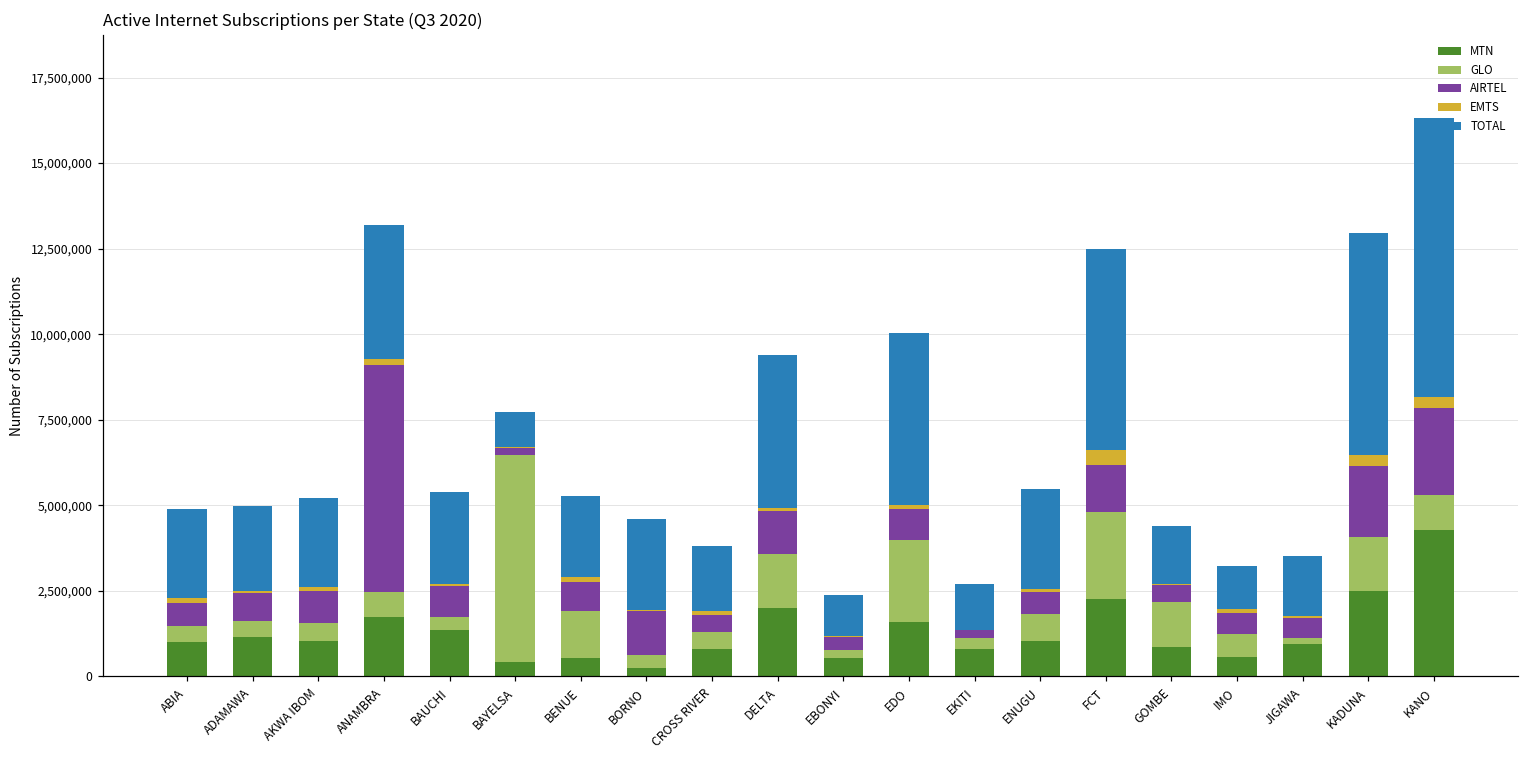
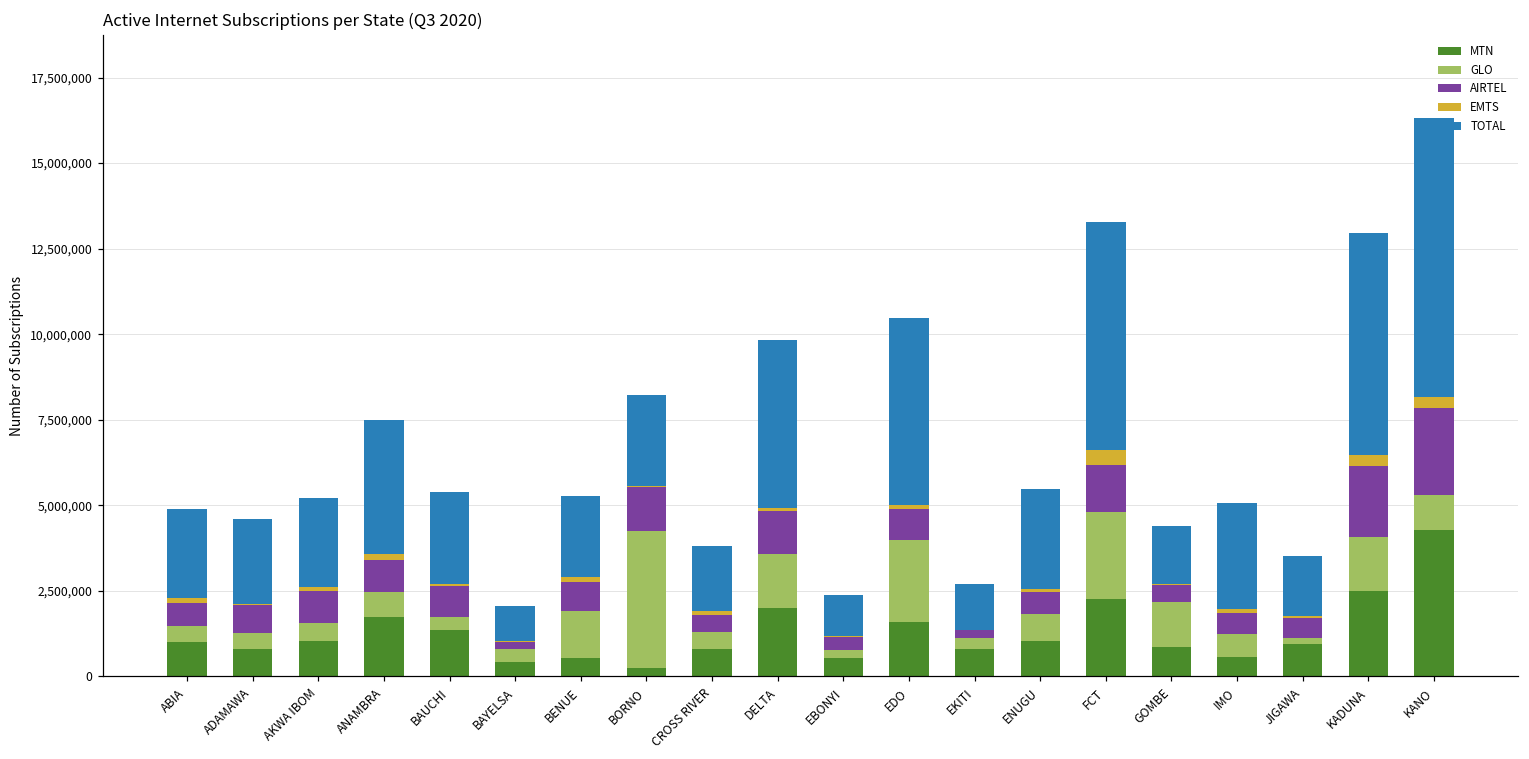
MTN, ADAMAWA: 1,100,000 -> 800,000
AIRTEL, ANAMBRA: 6,600,000 -> 900,000
GLO, BAYELSA: 6,000,000 -> 400,000
GLO, BORNO: 400,000 -> 4,000,000
TOTAL, DELTA: 4,500,000 -> 4,900,000
TOTAL, EDO: 5,000,000 -> 5,500,000
TOTAL, FCT: 5,900,000 -> 6,700,000
TOTAL, IMO: 1,300,000 -> 3,100,000
